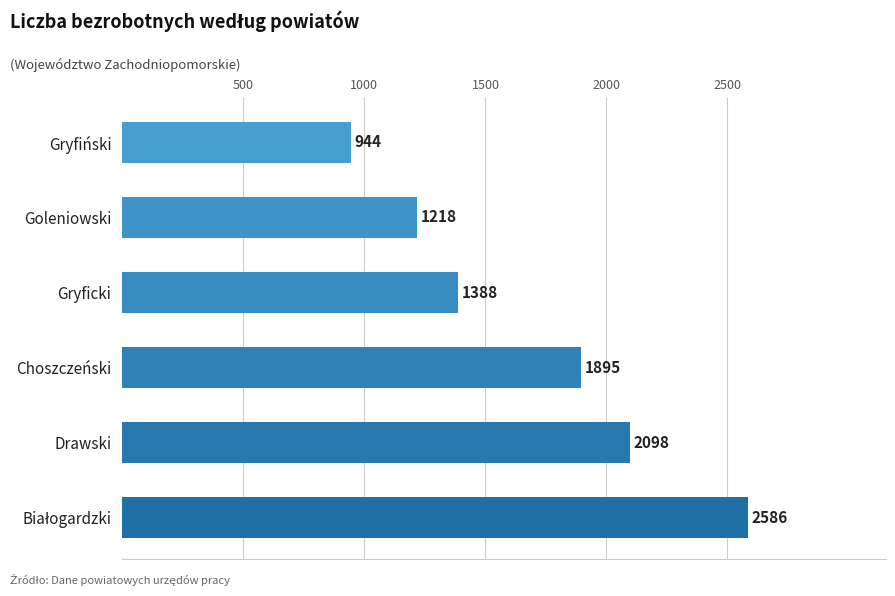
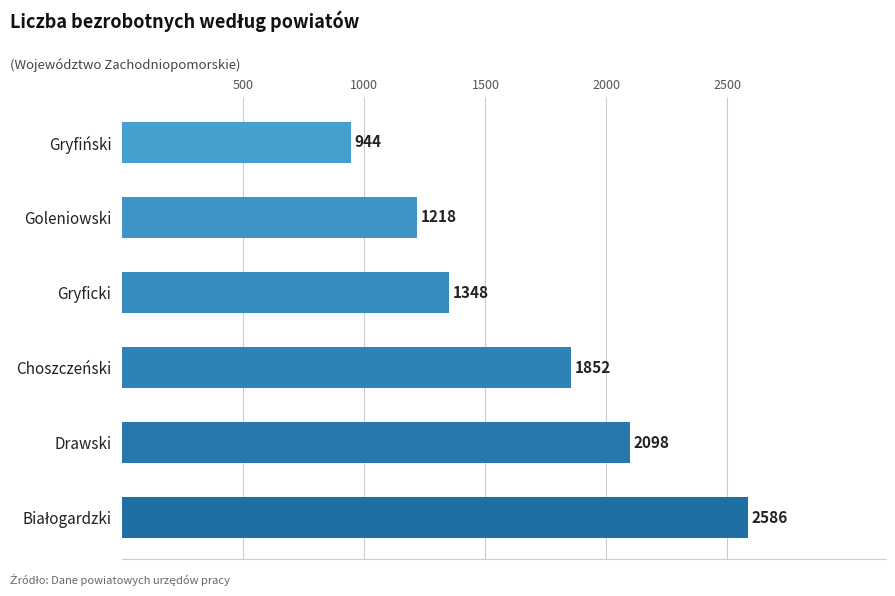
Gryficki: 1388 -> 1348
Choszczeński: 1895 -> 1852
